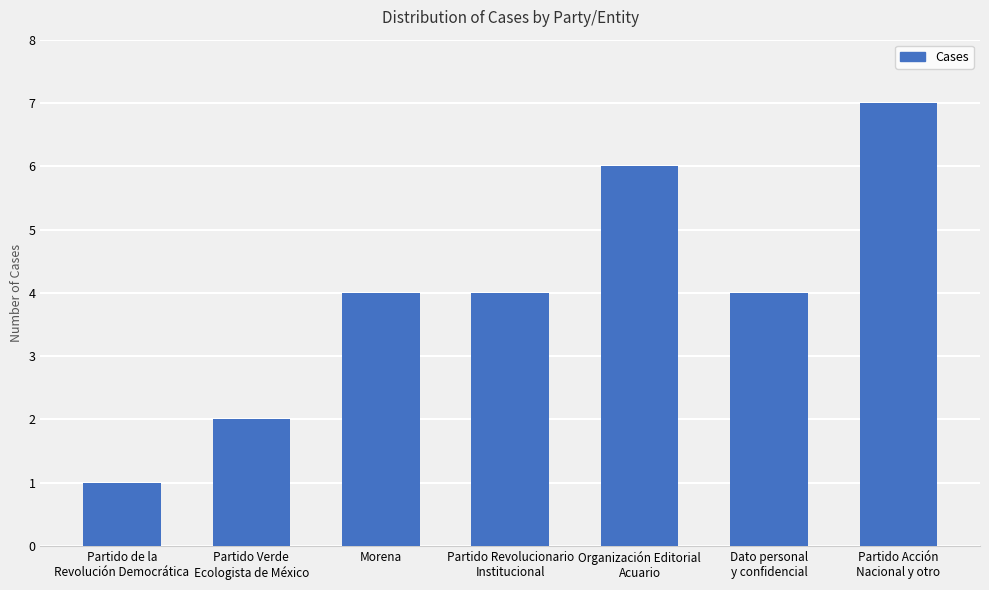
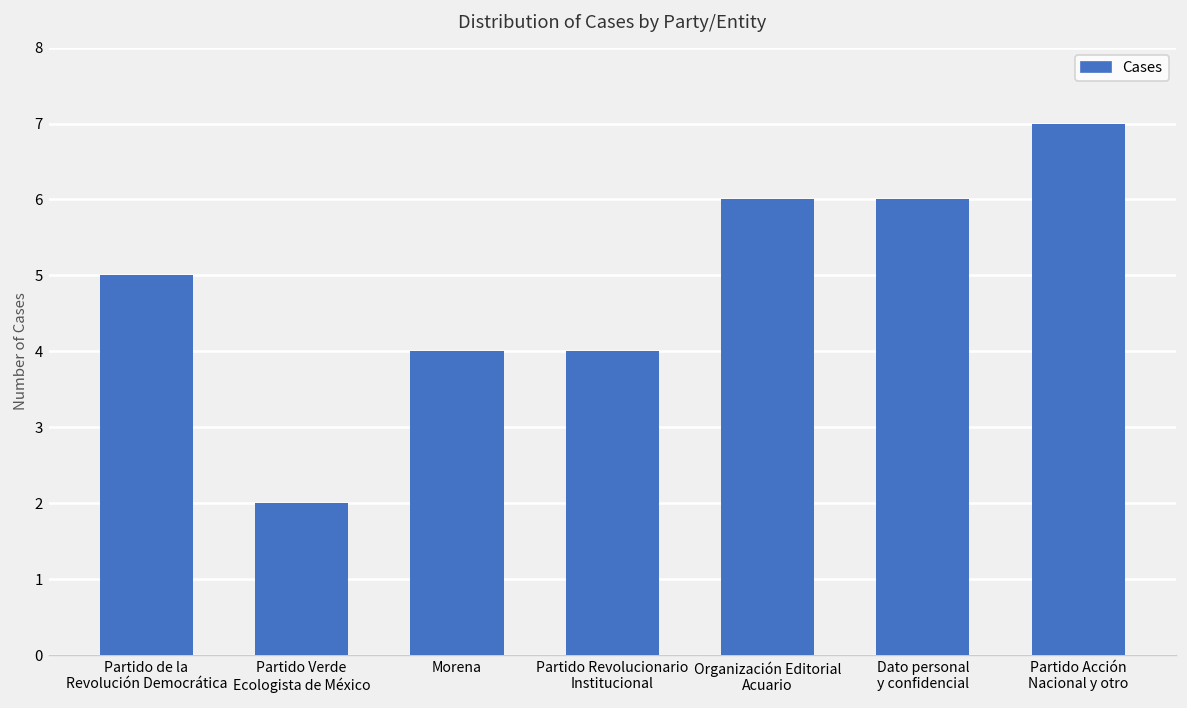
Partido de la Revolución Democrática: 1 -> 5
Dato personal y confidencial: 4 -> 6
